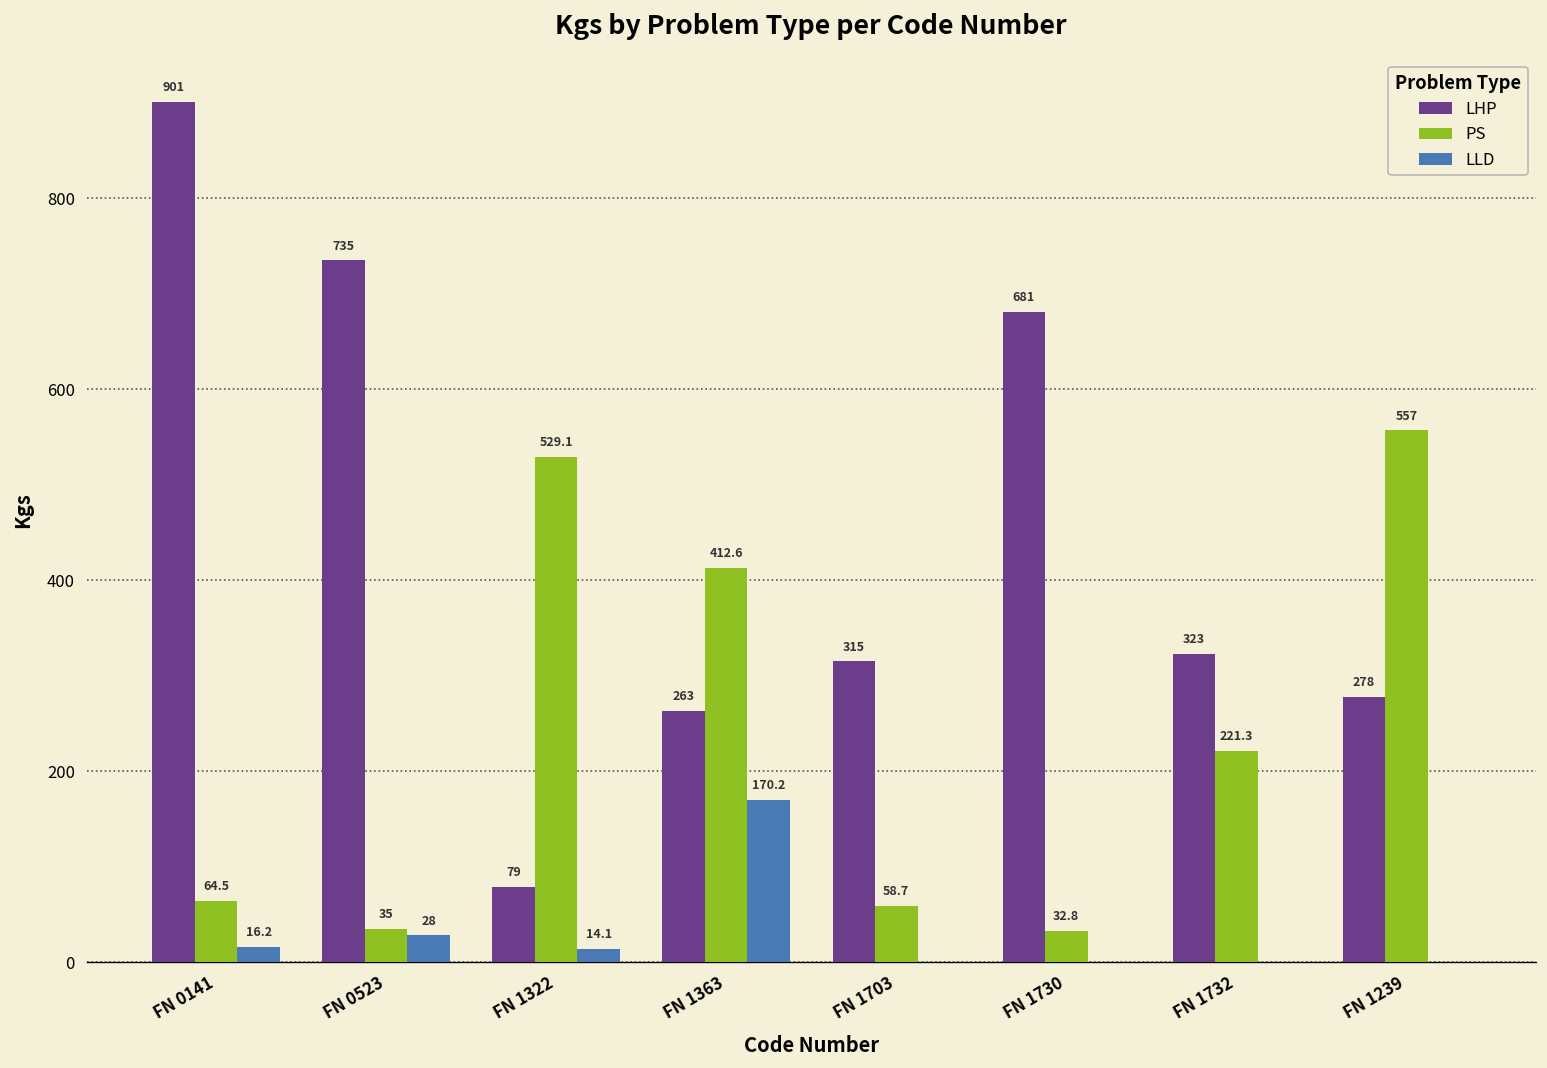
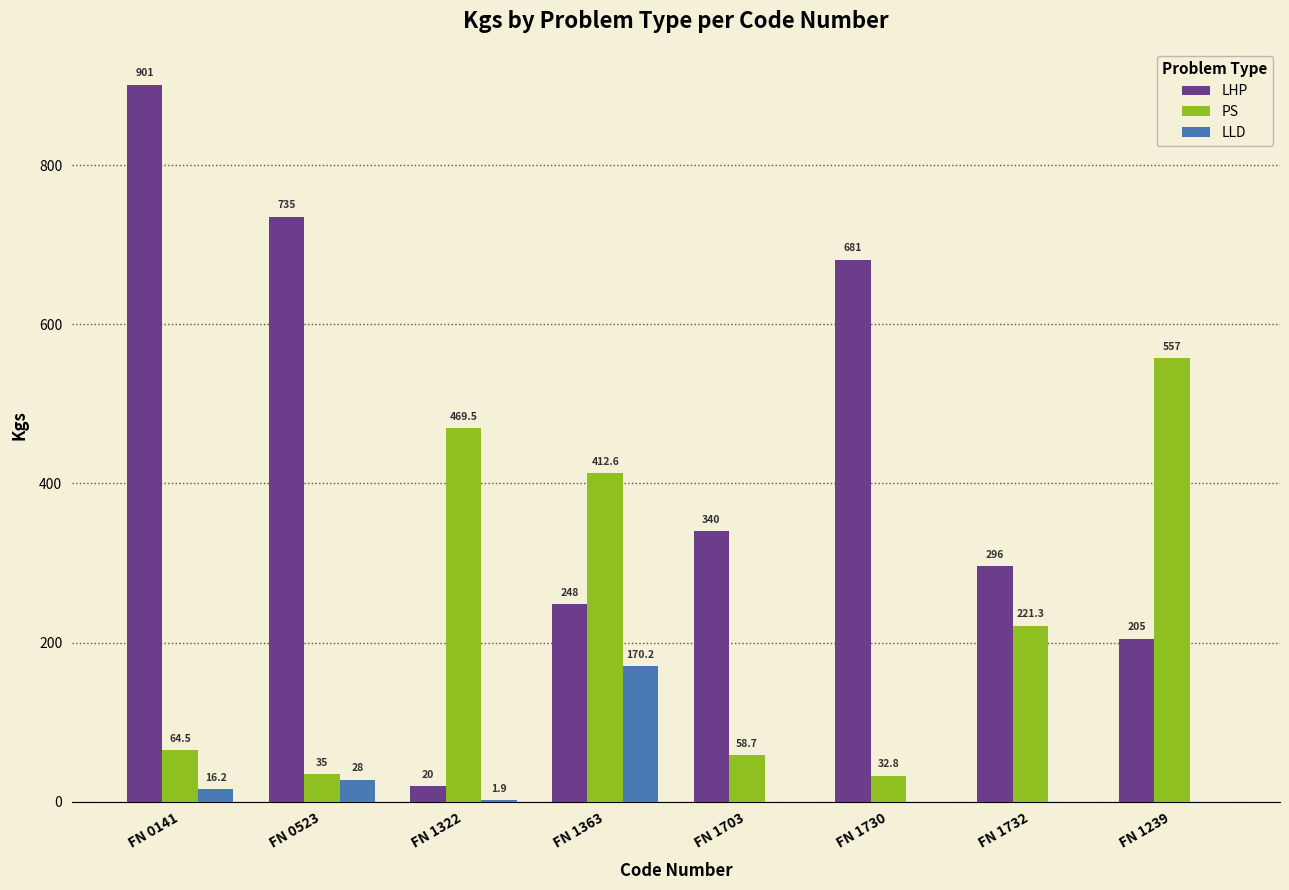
LHP, FN 1322: 79 -> 20
PS, FN 1322: 529.1 -> 469.5
LLD, FN 1322: 14.1 -> 1.9
LHP, FN 1363: 263 -> 248
LHP, FN 1703: 315 -> 340
LHP, FN 1732: 323 -> 296
LHP, FN 1239: 278 -> 205
